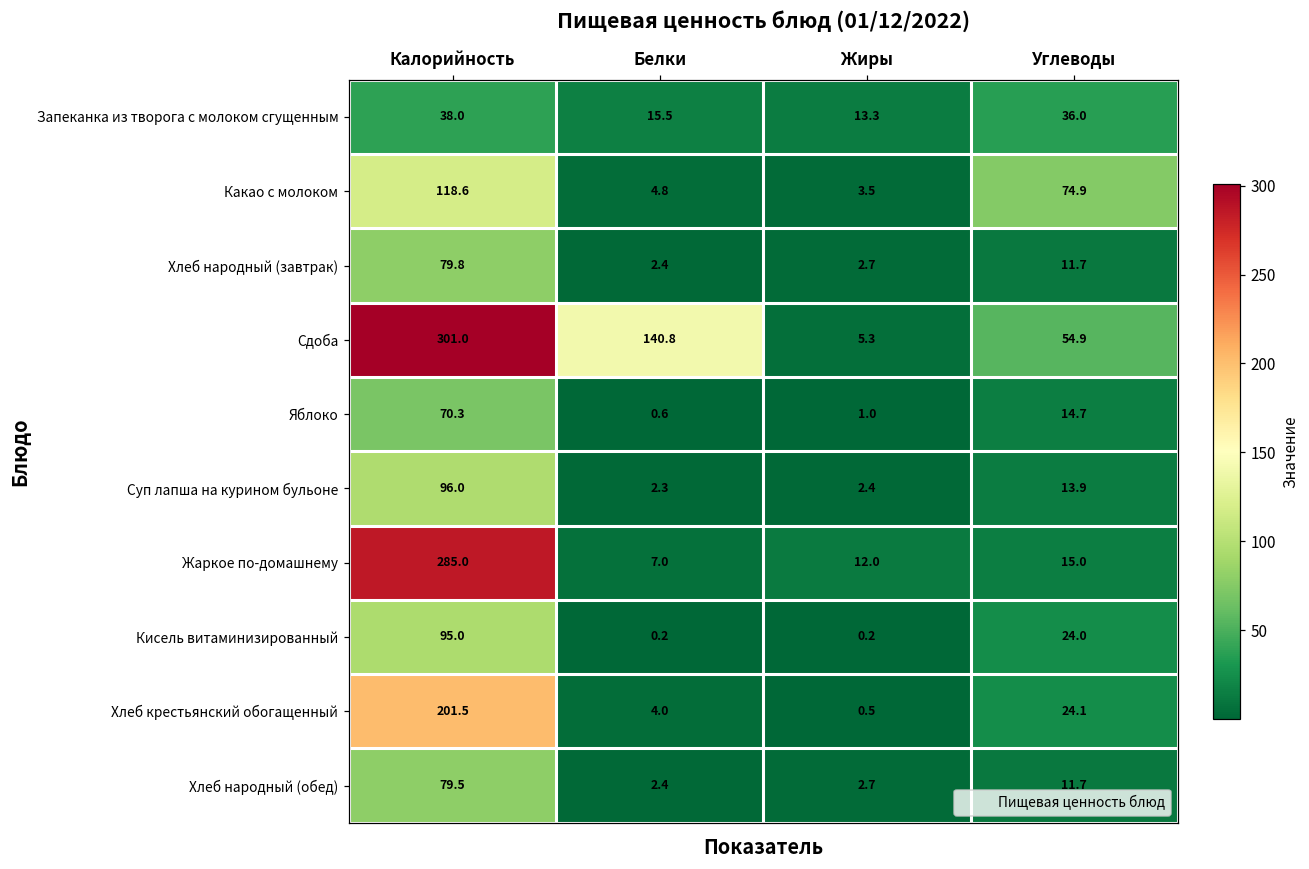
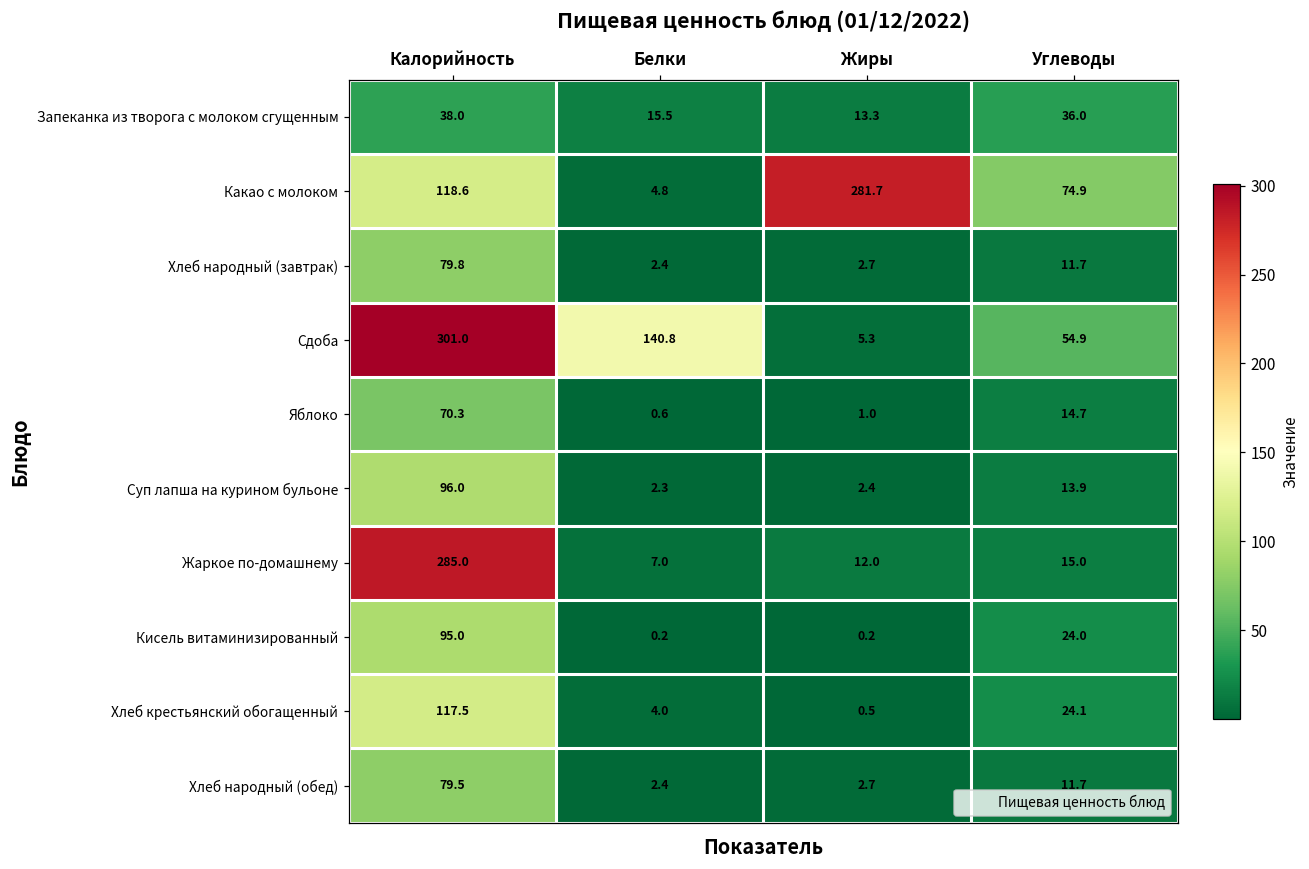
Какао с молоком, Жиры: 3.5 -> 281.7
Хлеб крестьянский обогащенный, Калорийность: 201.5 -> 117.5
